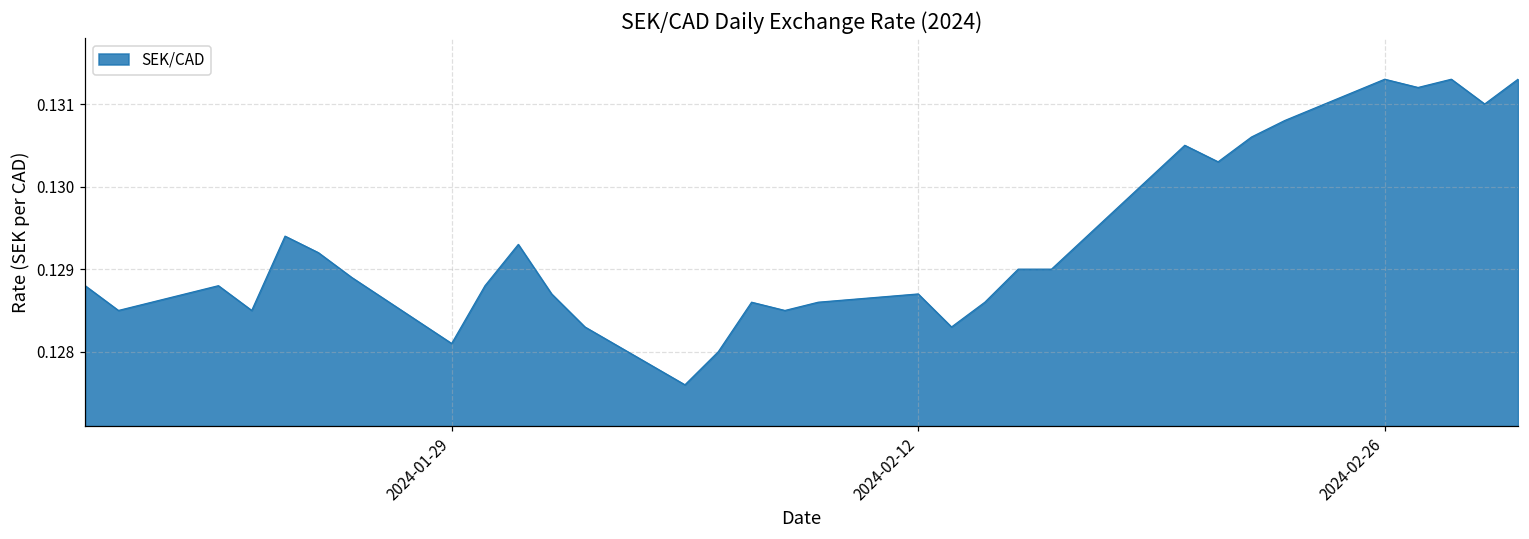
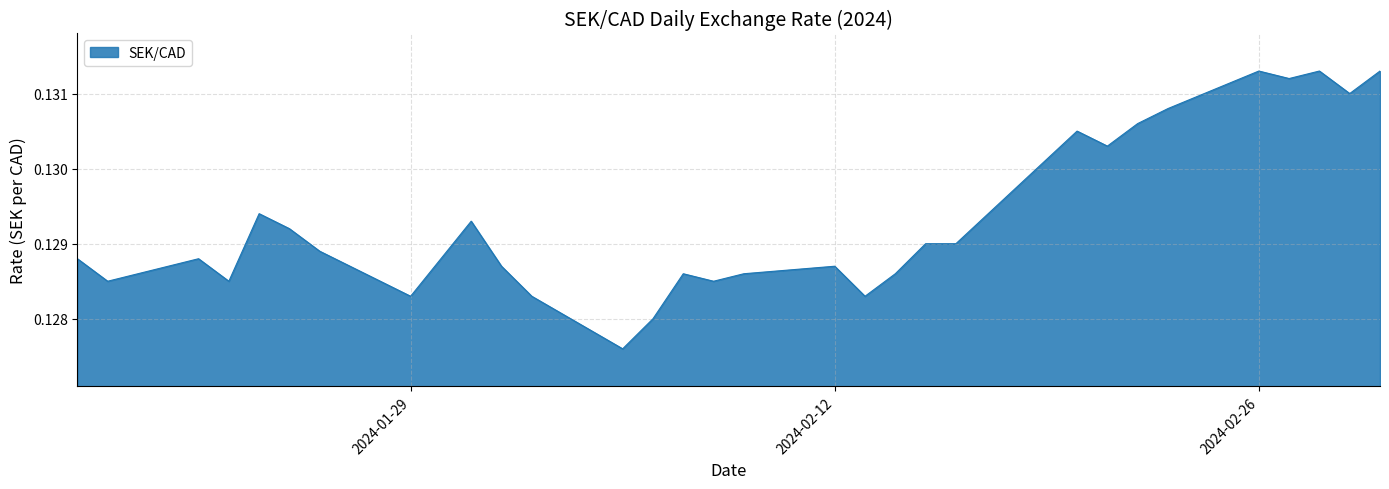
2024-01-29: 0.1281 -> 0.1283
